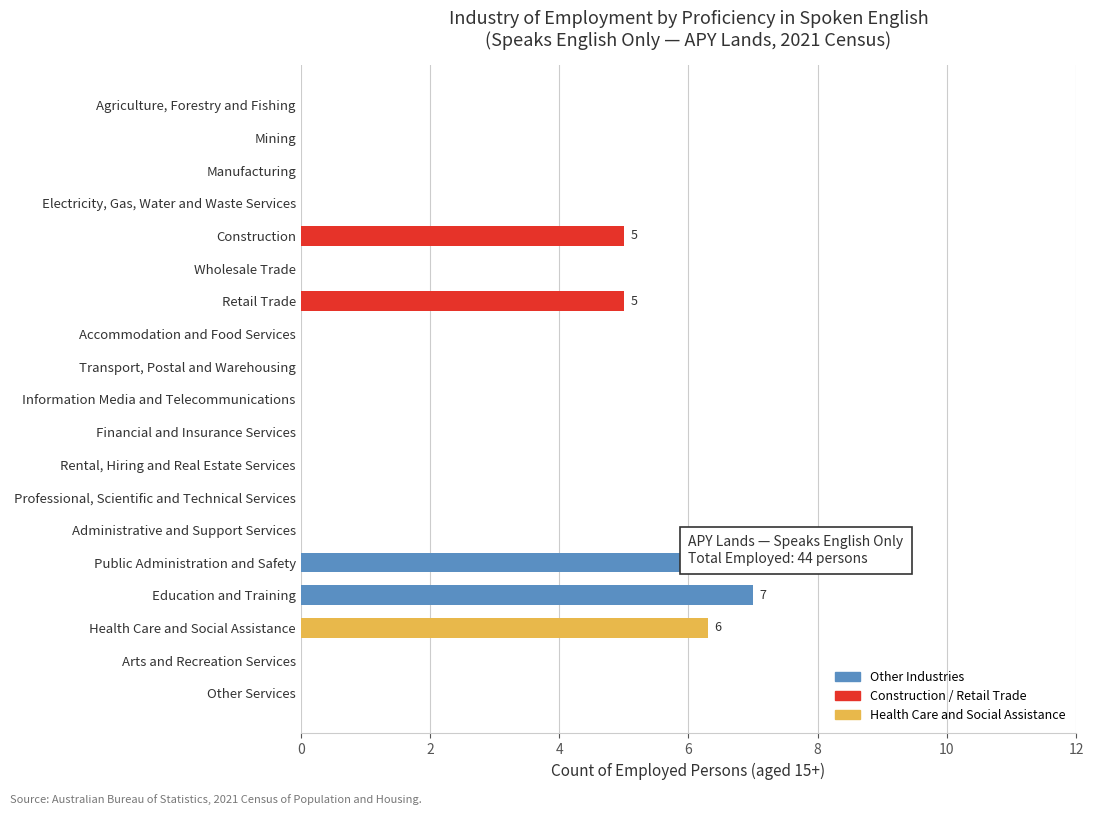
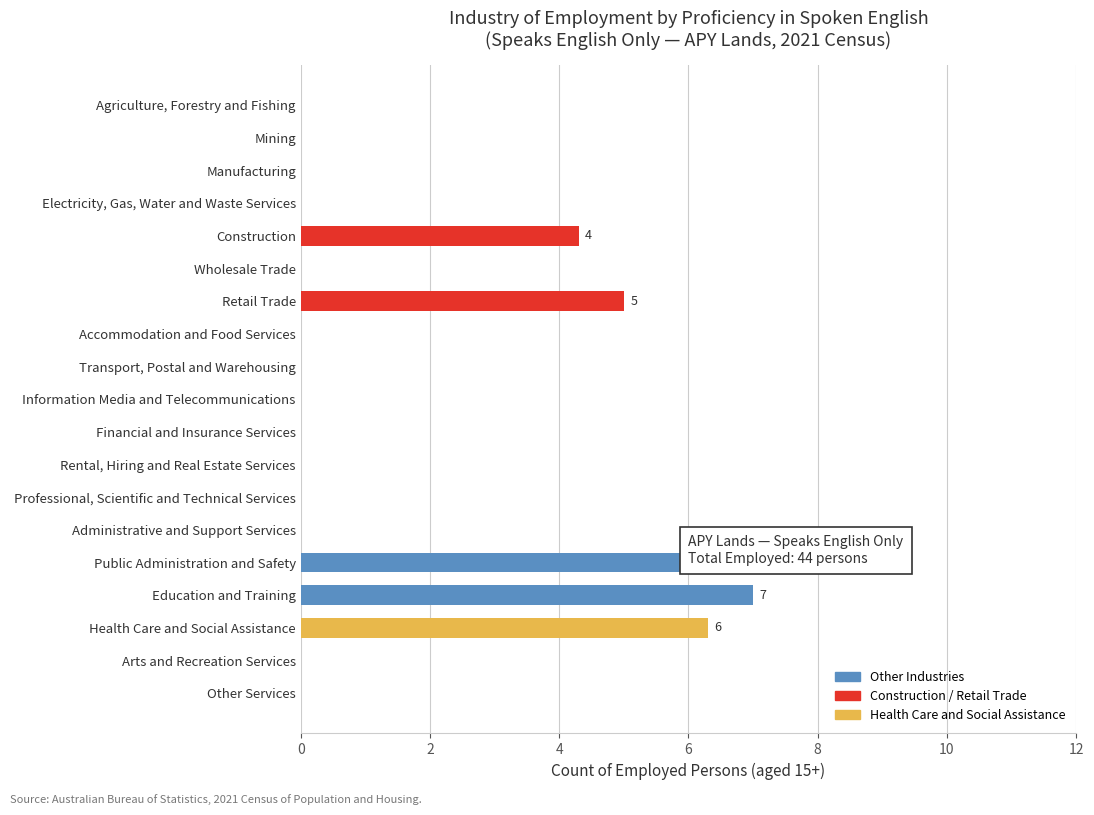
Construction: 5 -> 4
